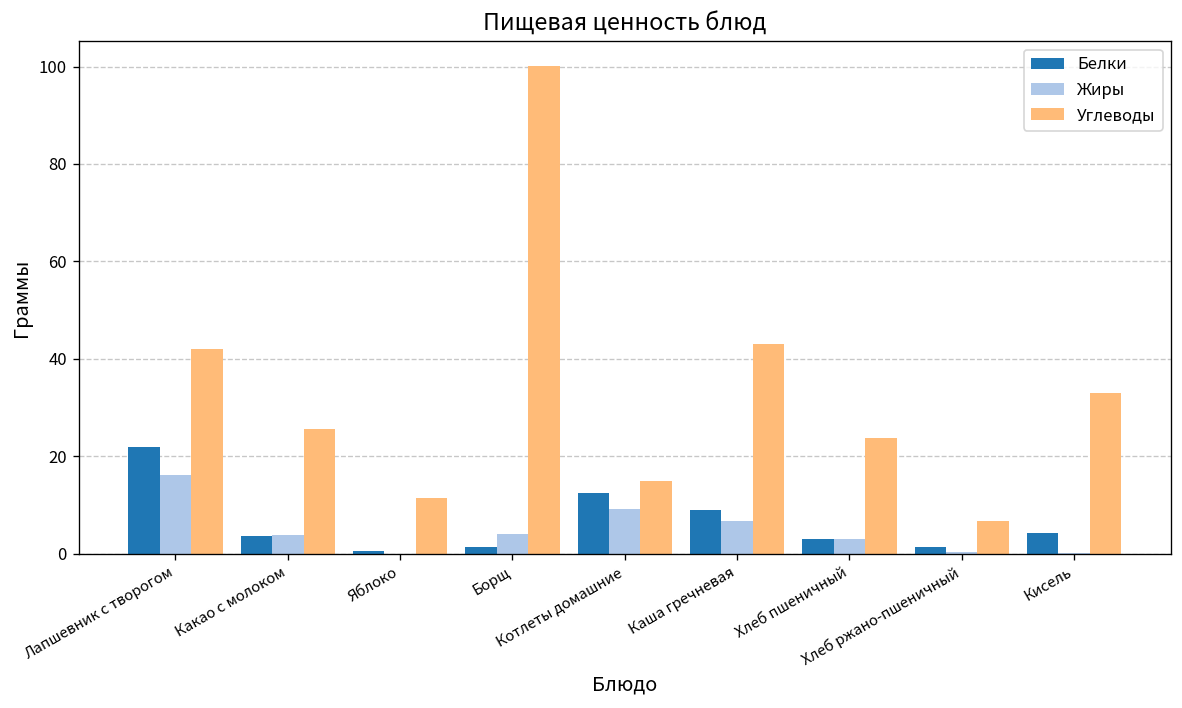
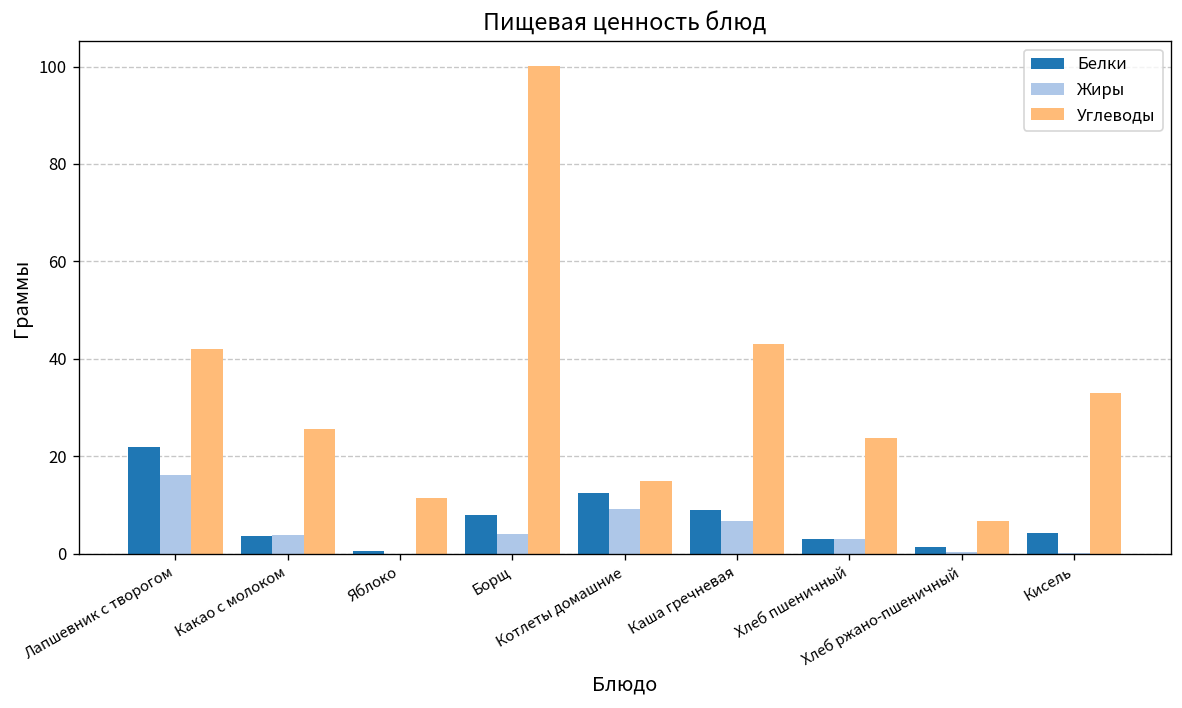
Белки, Борщ: 1 -> 8
